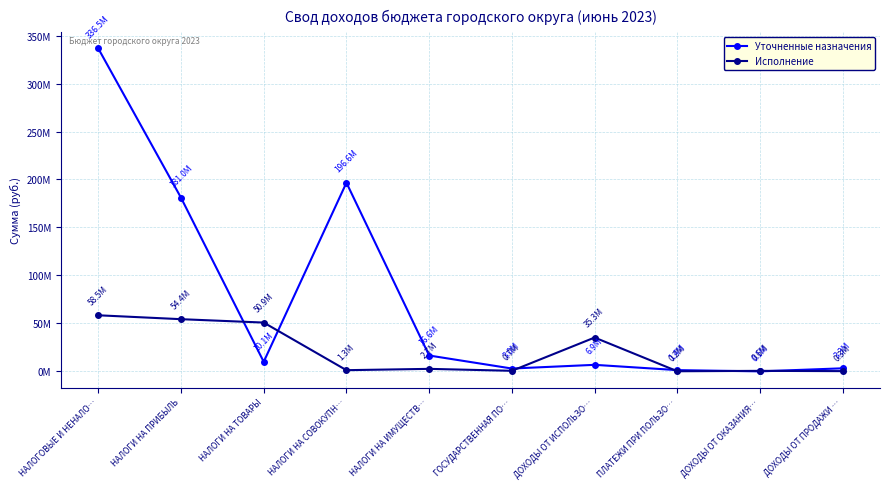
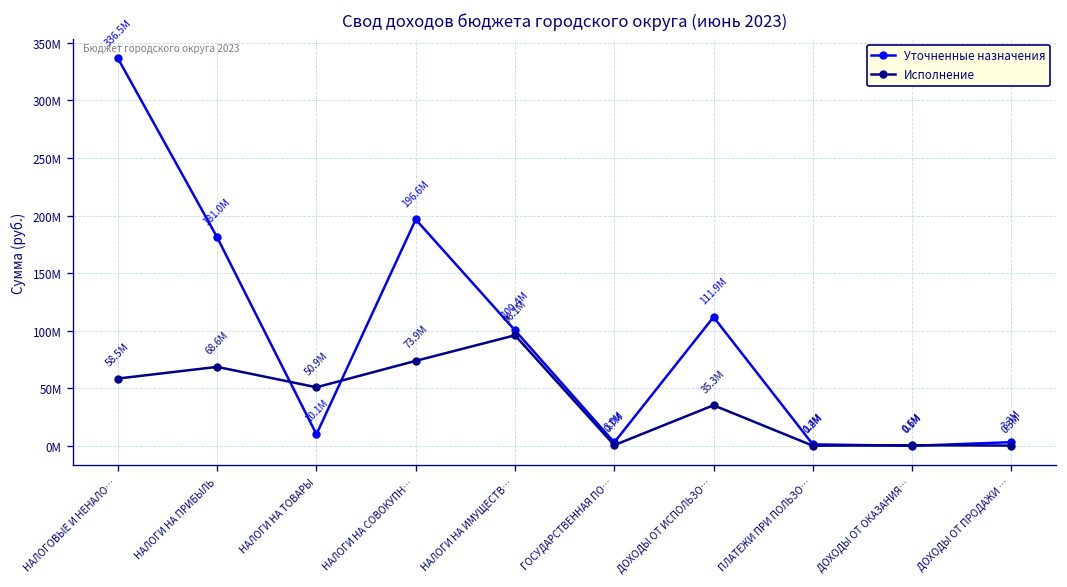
Исполнение, НАЛОГИ НА ПРИБЫЛЬ: 54.4M -> 68.6M
Исполнение, НАЛОГИ НА СОВОКУПН…: 1.3M -> 73.9M
Уточненные назначения, НАЛОГИ НА ИМУЩЕСТВ…: 16.6M -> 100.4M
Исполнение, НАЛОГИ НА ИМУЩЕСТВ…: 2.7M -> 96.1M
Уточненные назначения, ДОХОДЫ ОТ ИСПОЛЬЗО…: 6.9M -> 111.9M
